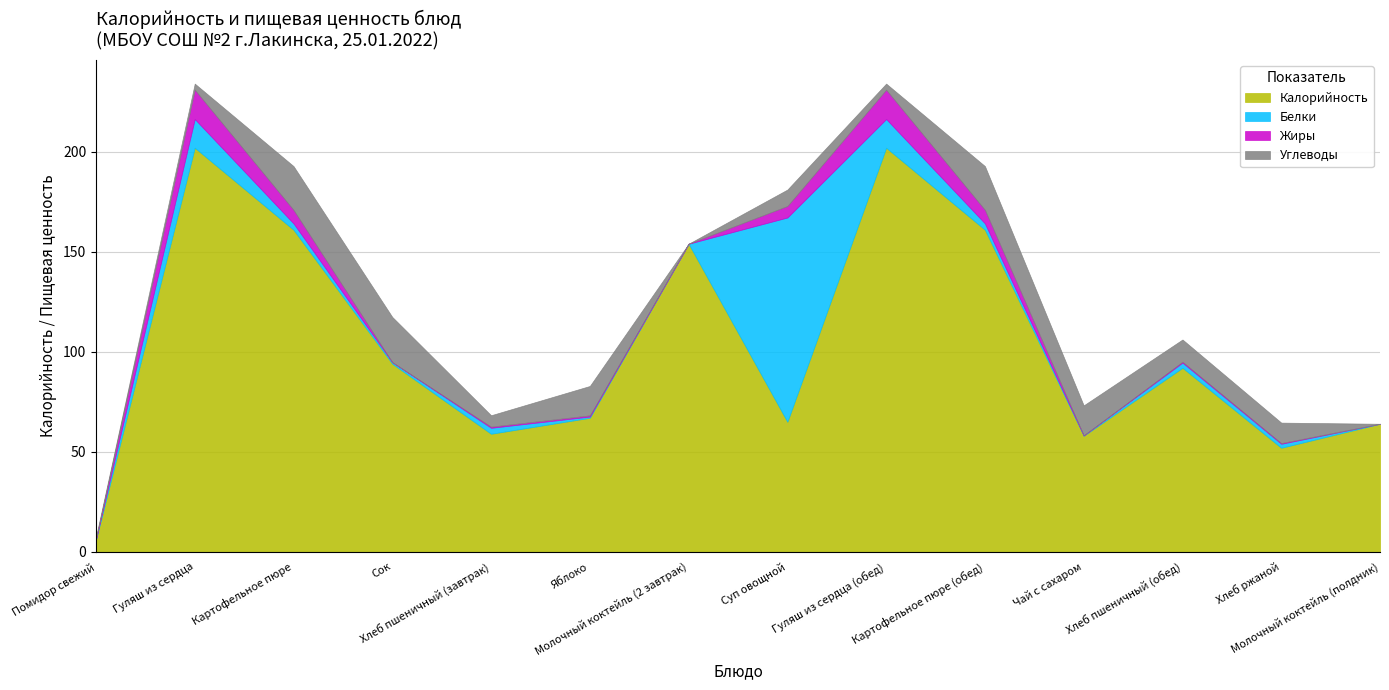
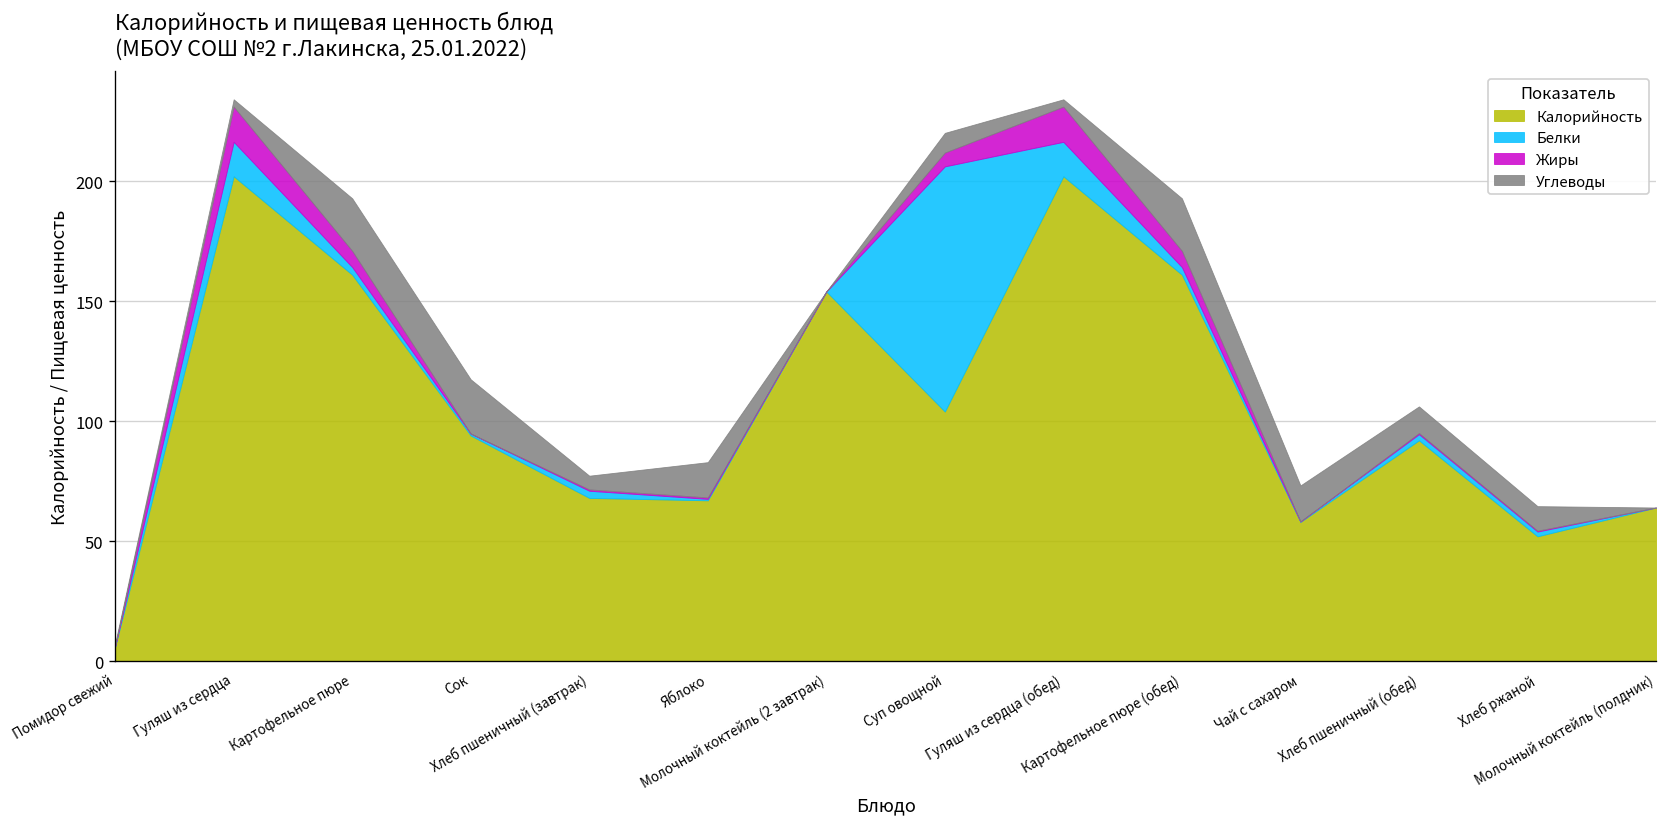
Калорийность, Хлеб пшеничный (завтрак): 59 -> 68
Калорийность, Суп овощной: 65 -> 104
